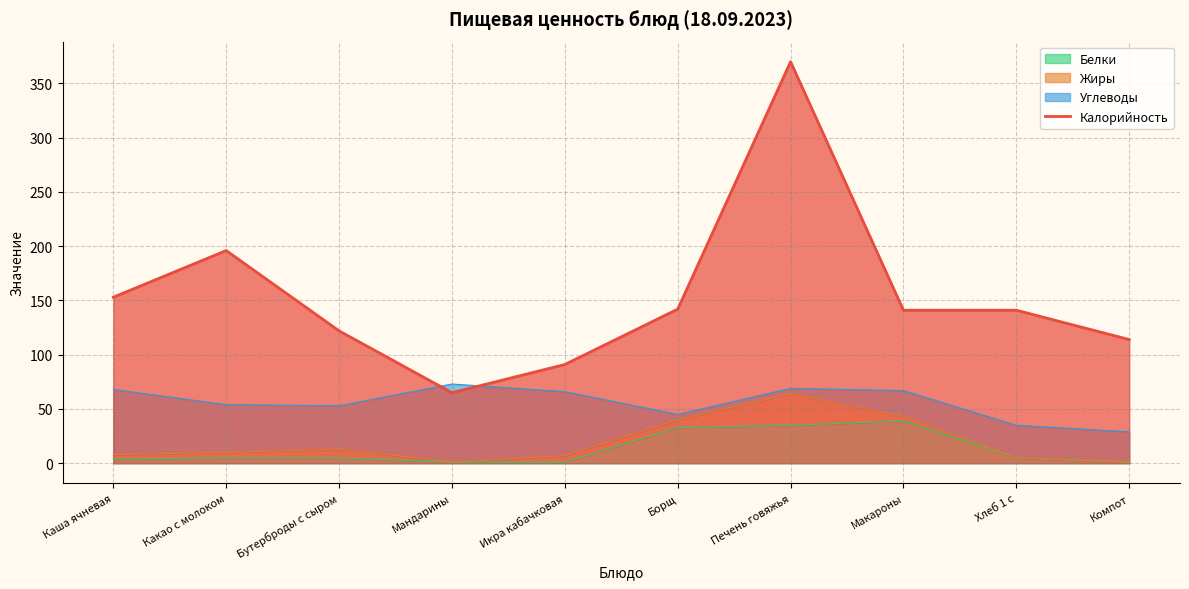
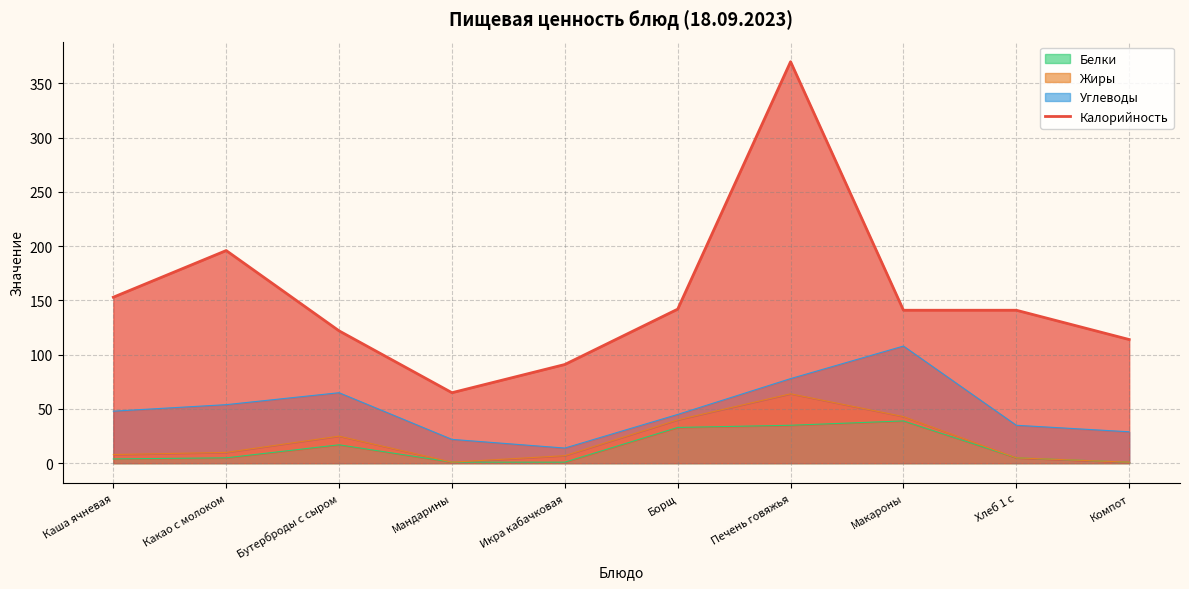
Углеводы, Каша ячневая: 60 -> 40
Белки, Бутерброды с сыром: 5 -> 17
Углеводы, Мандарины: 72 -> 21
Углеводы, Икра кабачковая: 59 -> 7
Углеводы, Печень говяжья: 5 -> 14
Углеводы, Макароны: 24 -> 65
